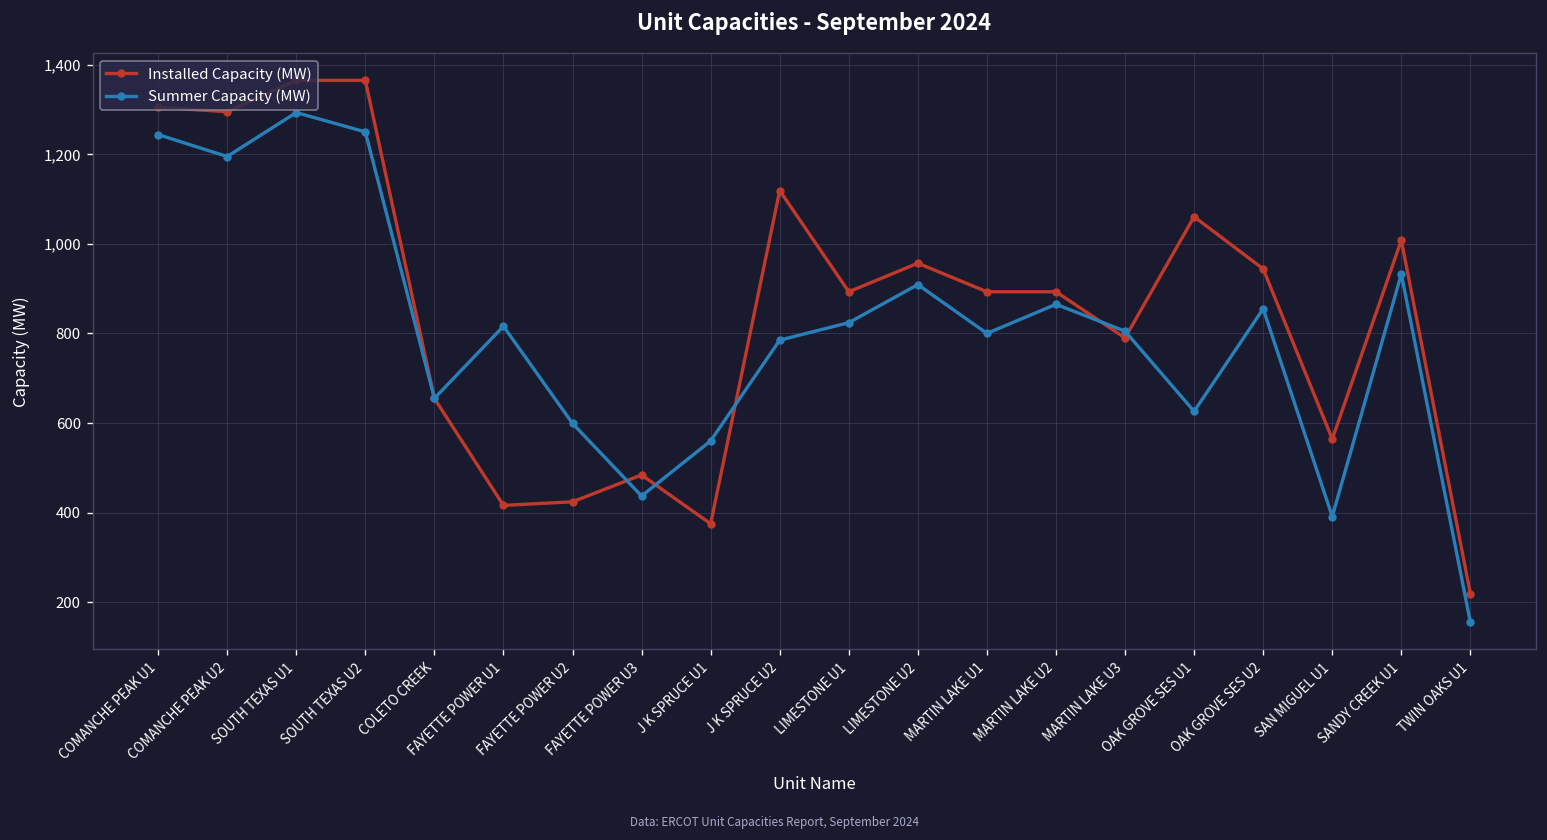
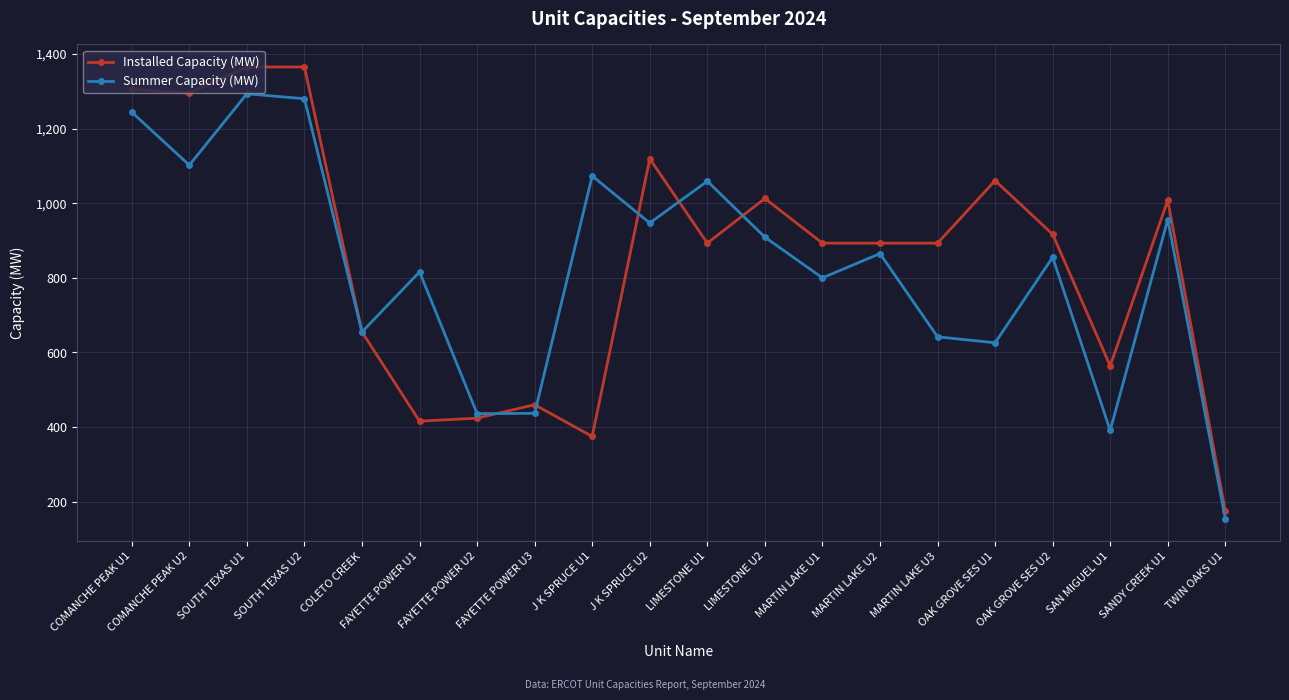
Summer Capacity (MW), COMANCHE PEAK U2: 1,200 -> 1,100
Summer Capacity (MW), SOUTH TEXAS U2: 1,250 -> 1,280
Summer Capacity (MW), FAYETTE POWER U2: 600 -> 440
Installed Capacity (MW), FAYETTE POWER U3: 480 -> 460
Summer Capacity (MW), J K SPRUCE U1: 560 -> 1,070
Summer Capacity (MW), J K SPRUCE U2: 790 -> 950
Summer Capacity (MW), LIMESTONE U1: 820 -> 1,060
Installed Capacity (MW), LIMESTONE U2: 960 -> 1,010
Installed Capacity (MW), MARTIN LAKE U3: 790 -> 890
Summer Capacity (MW), MARTIN LAKE U3: 810 -> 640
Installed Capacity (MW), OAK GROVE SES U2: 940 -> 920
Summer Capacity (MW), SANDY CREEK U1: 930 -> 960
Installed Capacity (MW), TWIN OAKS U1: 220 -> 170
